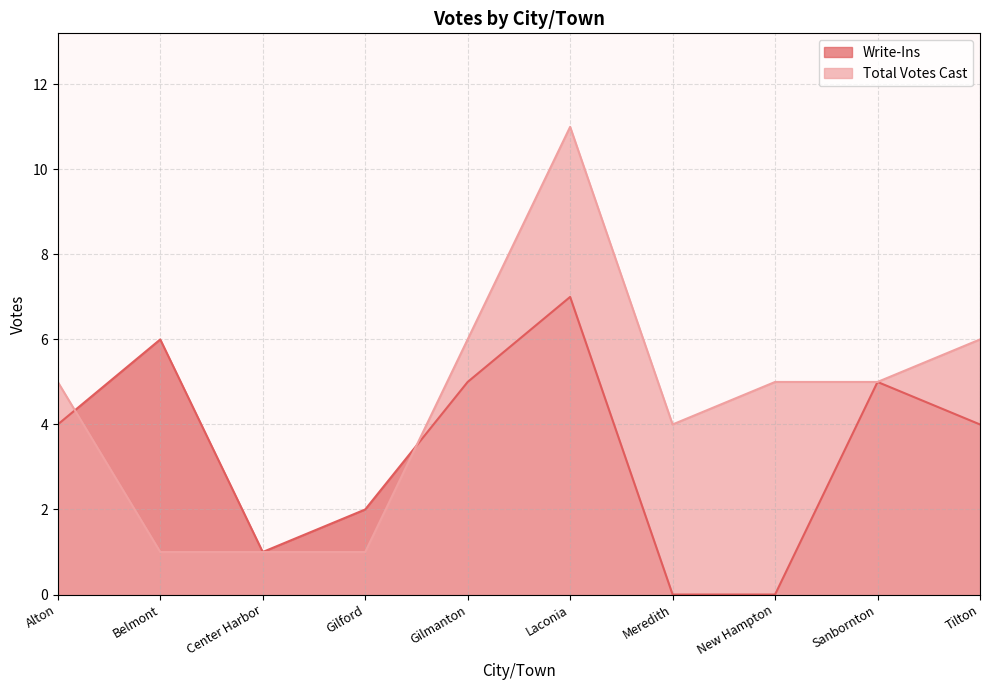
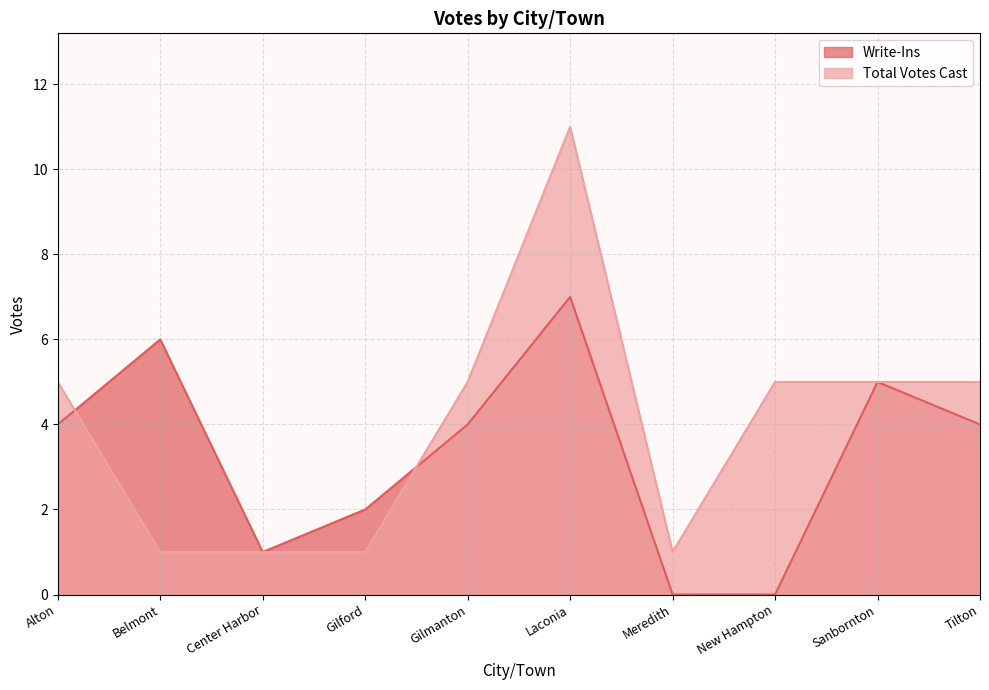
Write-Ins, Gilmanton: 5 -> 4
Total Votes Cast, Gilmanton: 6 -> 5
Total Votes Cast, Meredith: 4 -> 1
Total Votes Cast, Tilton: 6 -> 5
